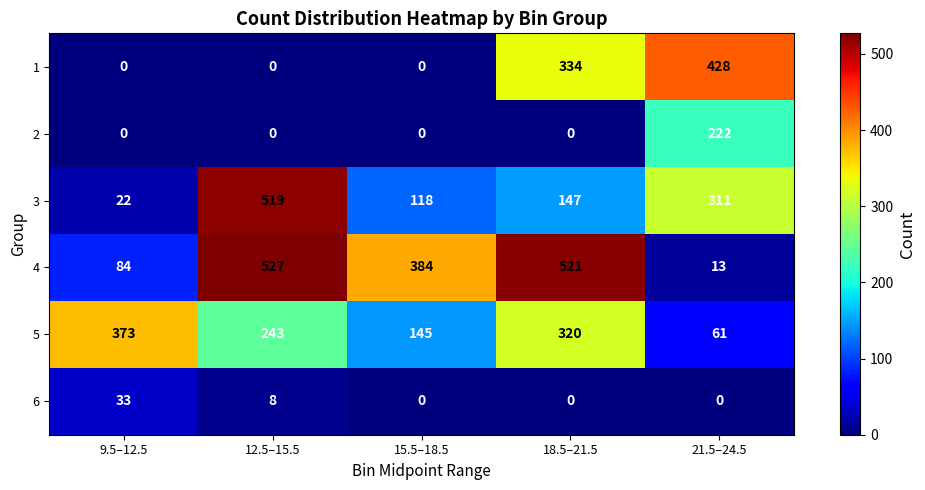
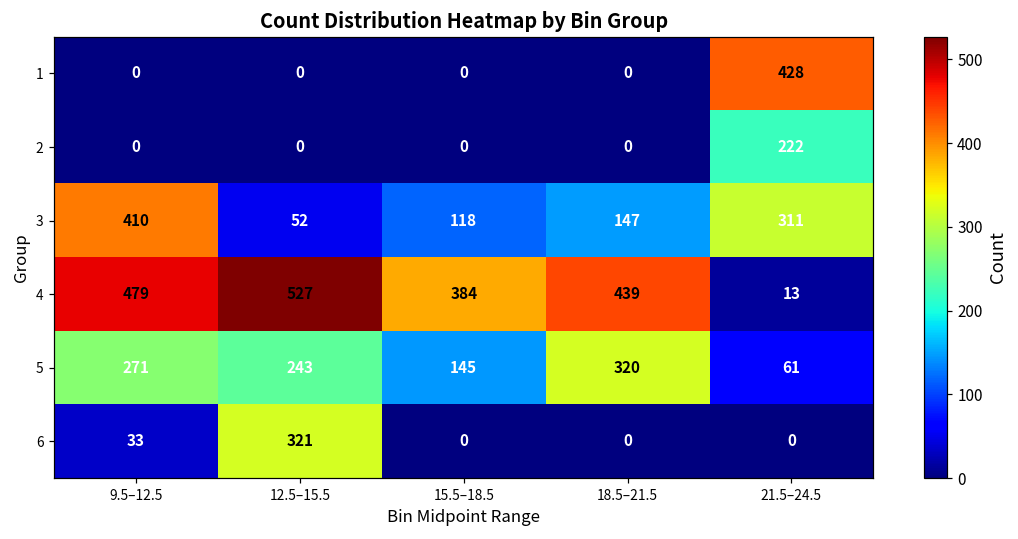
1, 18.5–21.5: 334 -> 0
3, 9.5–12.5: 22 -> 410
3, 12.5–15.5: 519 -> 52
4, 9.5–12.5: 84 -> 479
4, 18.5–21.5: 521 -> 439
5, 9.5–12.5: 373 -> 271
6, 12.5–15.5: 8 -> 321
